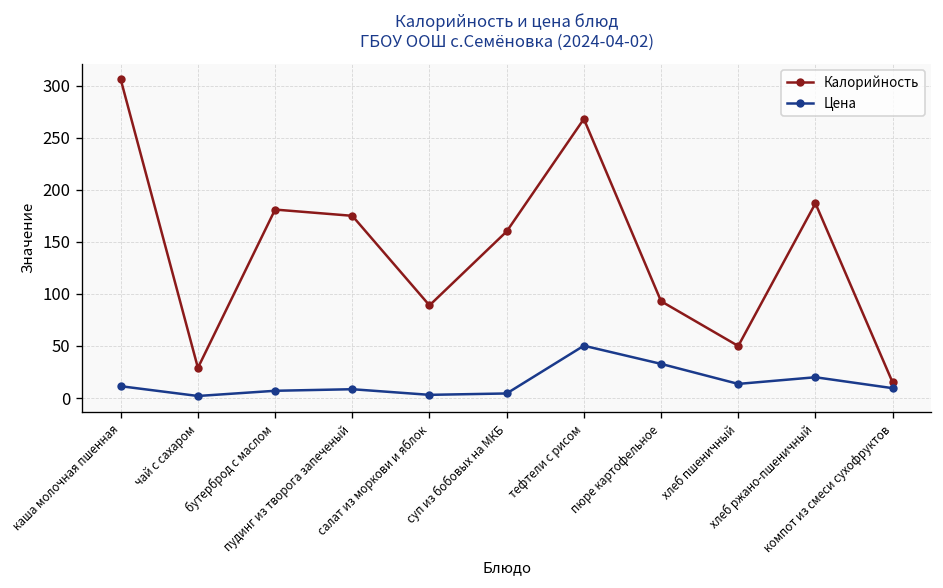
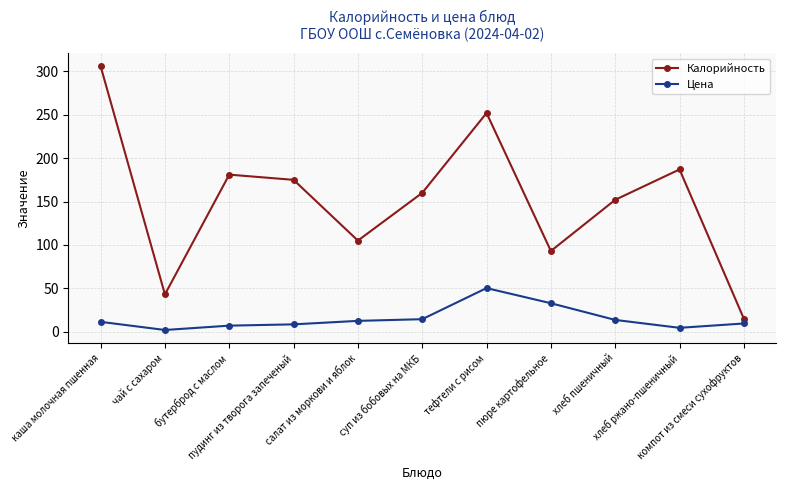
Калорийность, чай с сахаром: 30 -> 40
Калорийность, салат из моркови и яблок: 90 -> 110
Цена, салат из моркови и яблок: 0 -> 10
Цена, суп из бобовых на МКБ: 0 -> 10
Калорийность, тефтели с рисом: 270 -> 250
Калорийность, хлеб пшеничный: 50 -> 150
Цена, хлеб ржано-пшеничный: 20 -> 0
